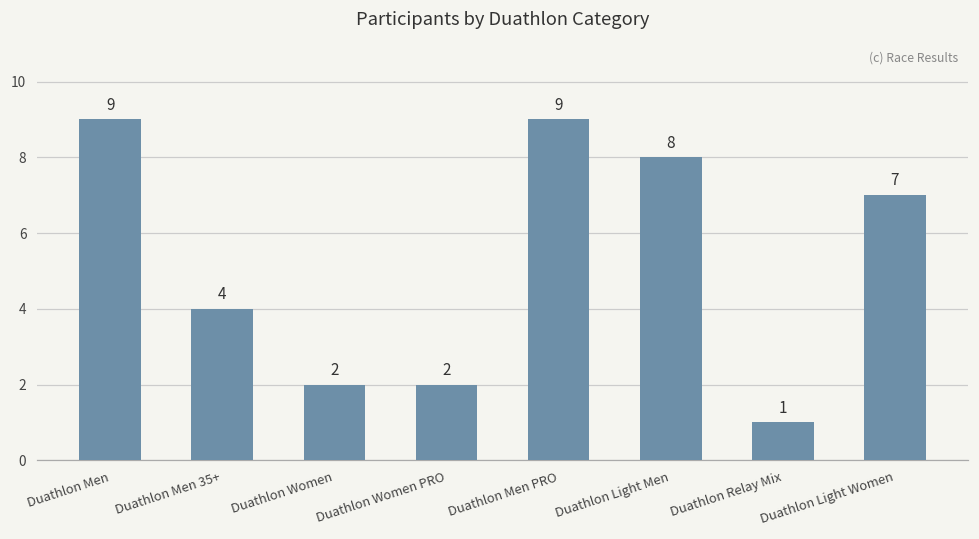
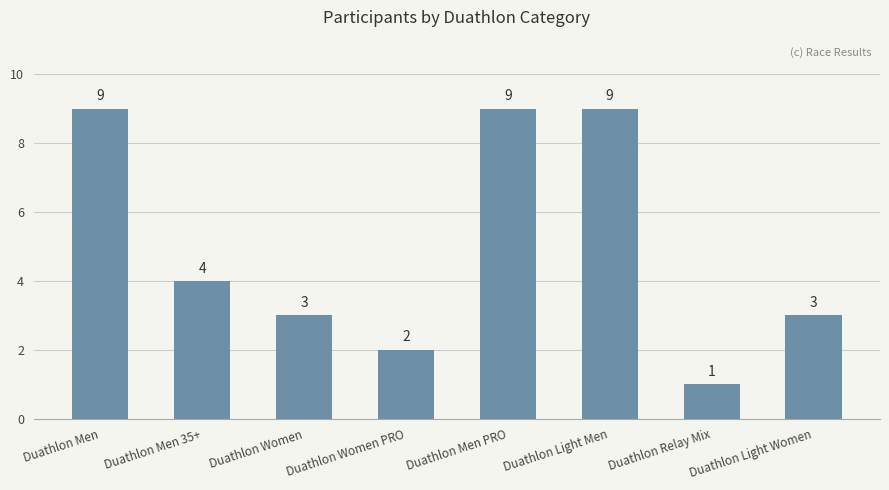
Duathlon Women: 2 -> 3
Duathlon Light Men: 8 -> 9
Duathlon Light Women: 7 -> 3
